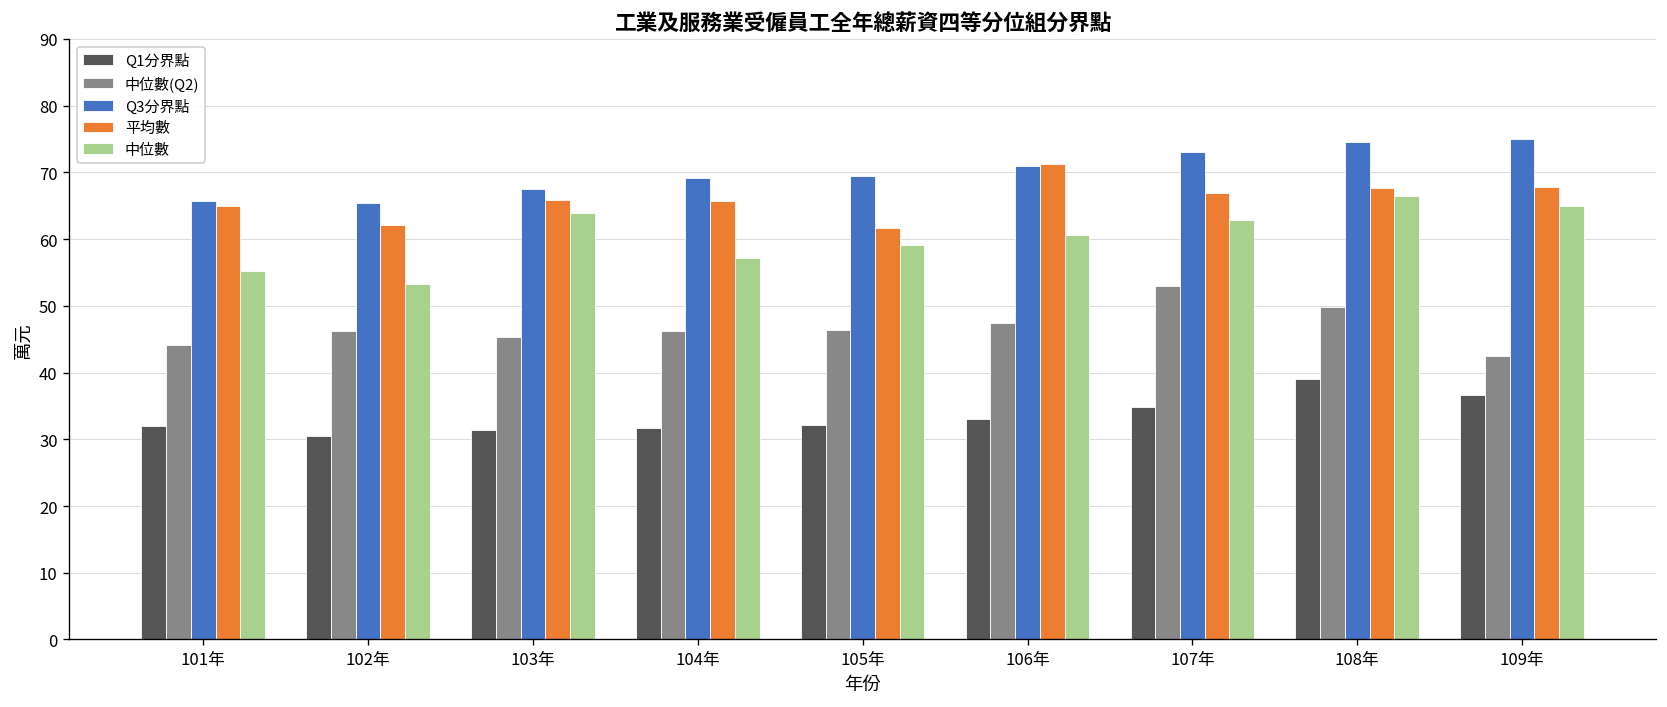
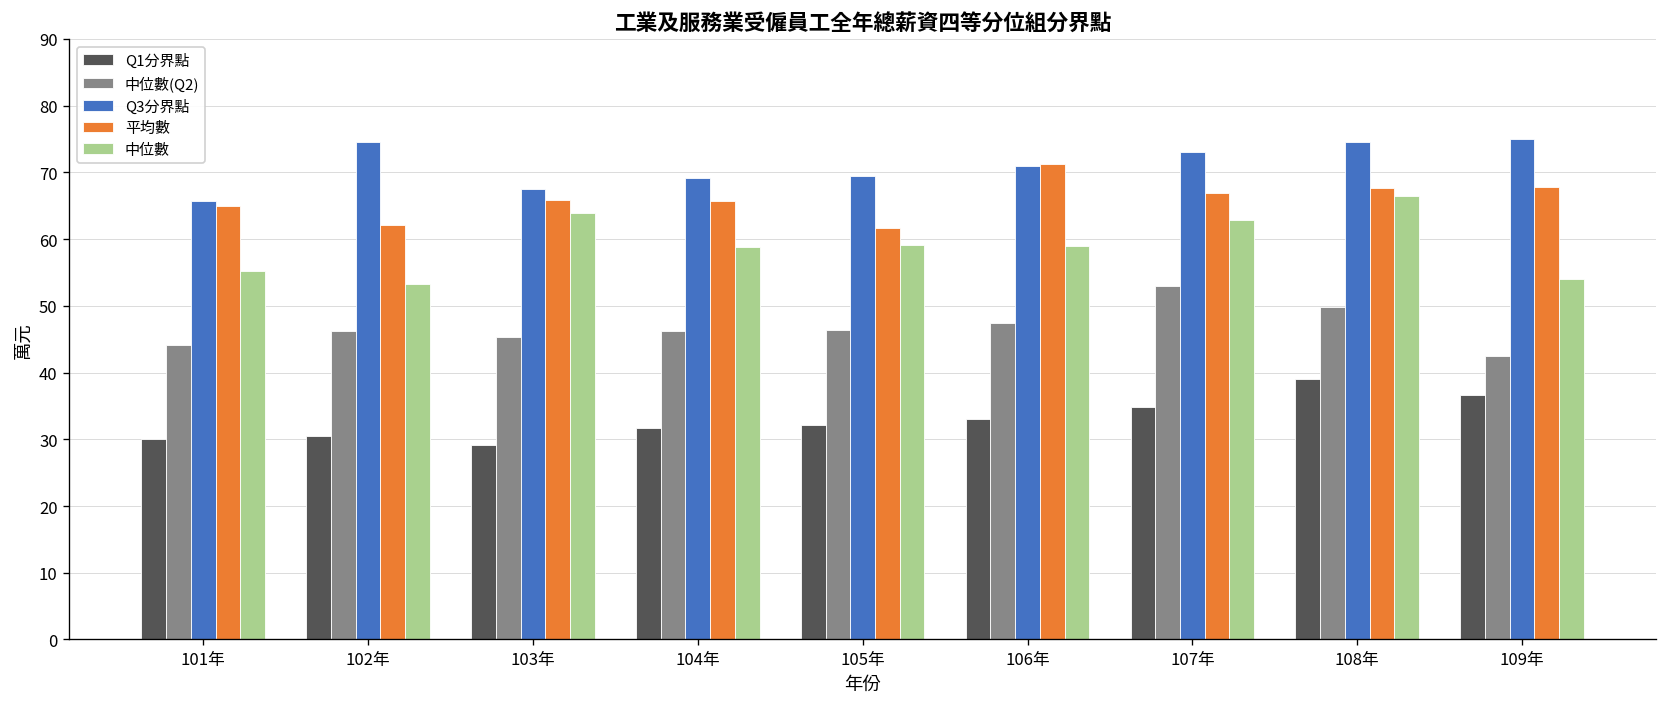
Q1分界點, 101年: 32 -> 30
Q3分界點, 102年: 65 -> 75
Q1分界點, 103年: 31 -> 29
中位數, 104年: 57 -> 59
中位數, 106年: 61 -> 59
中位數, 109年: 65 -> 54
